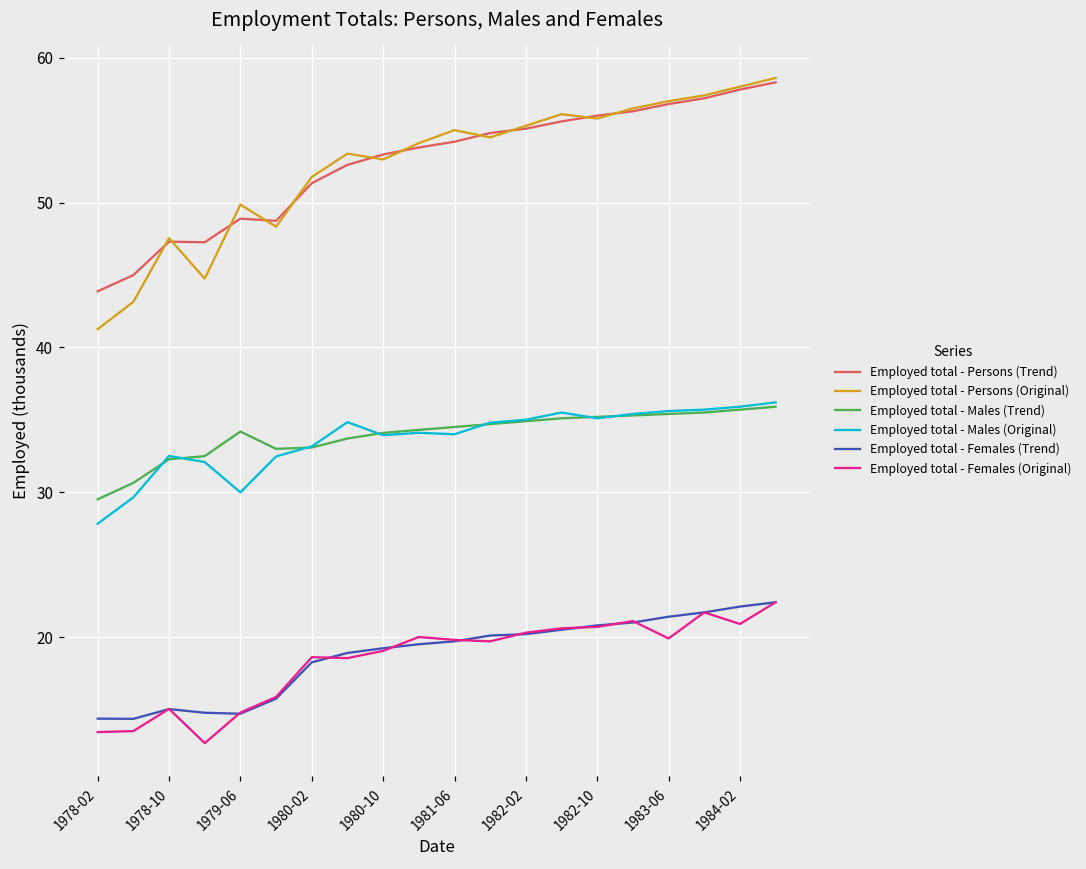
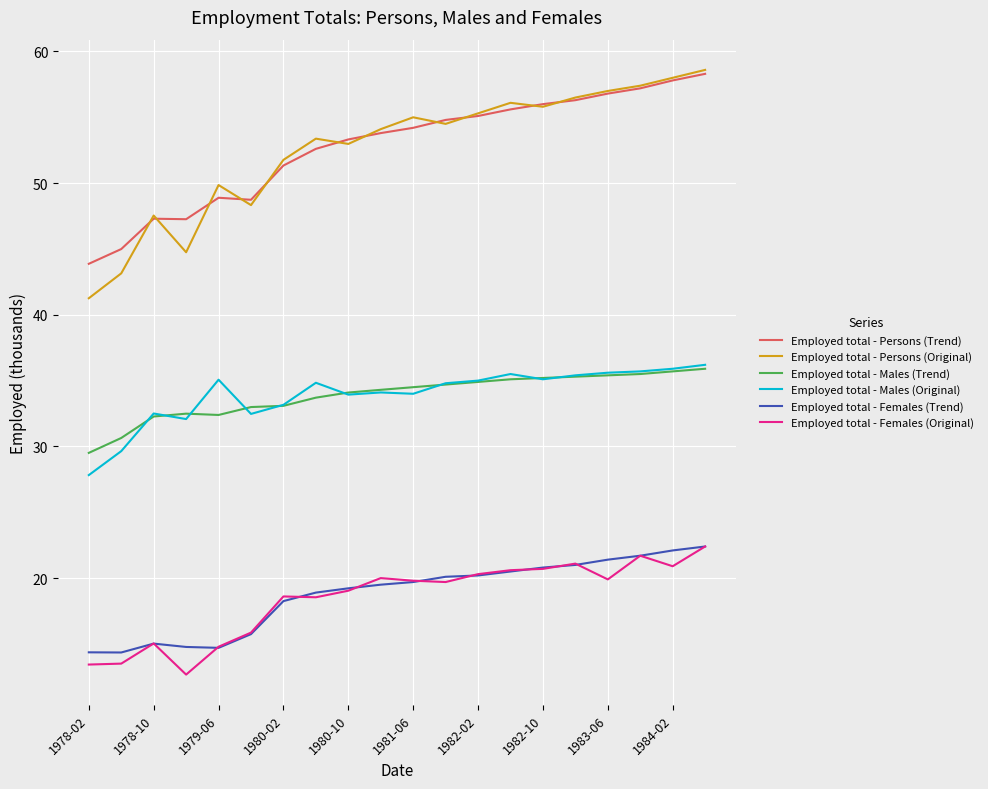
Employed total - Males (Trend), 1979-06: 34.2 -> 32.4
Employed total - Males (Original), 1979-06: 30.0 -> 35.1
